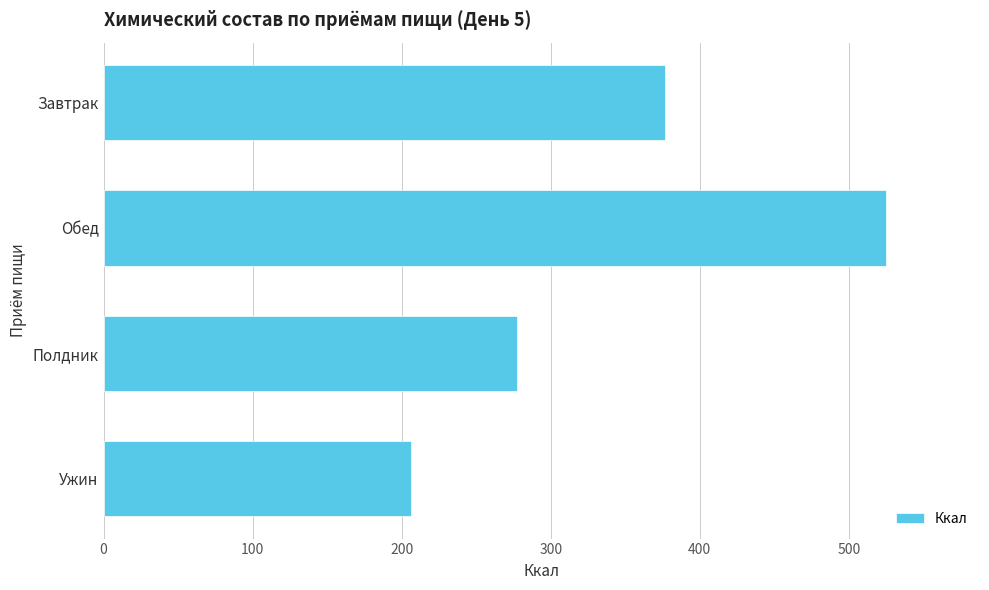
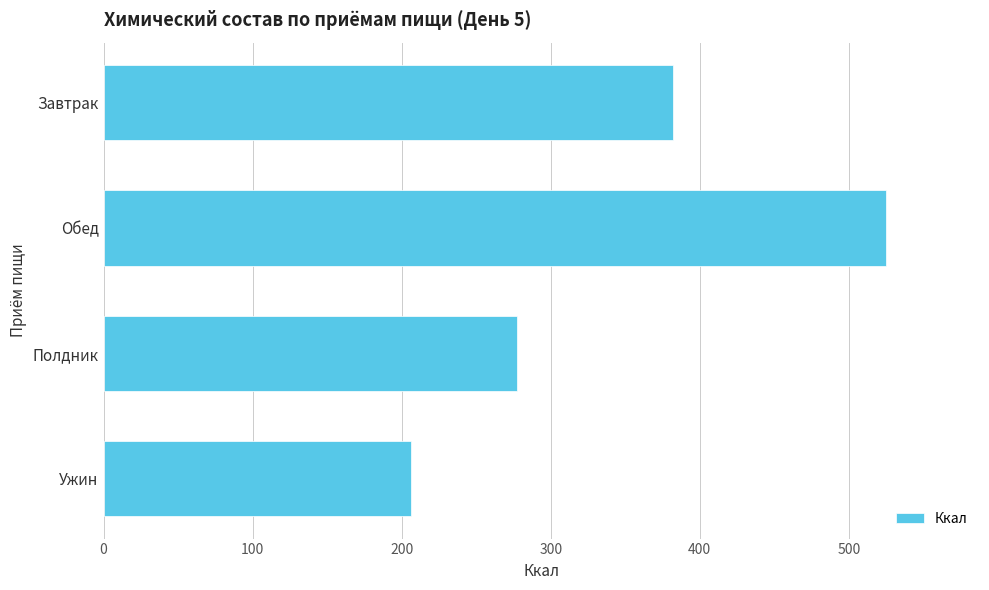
Завтрак: 377 -> 382
